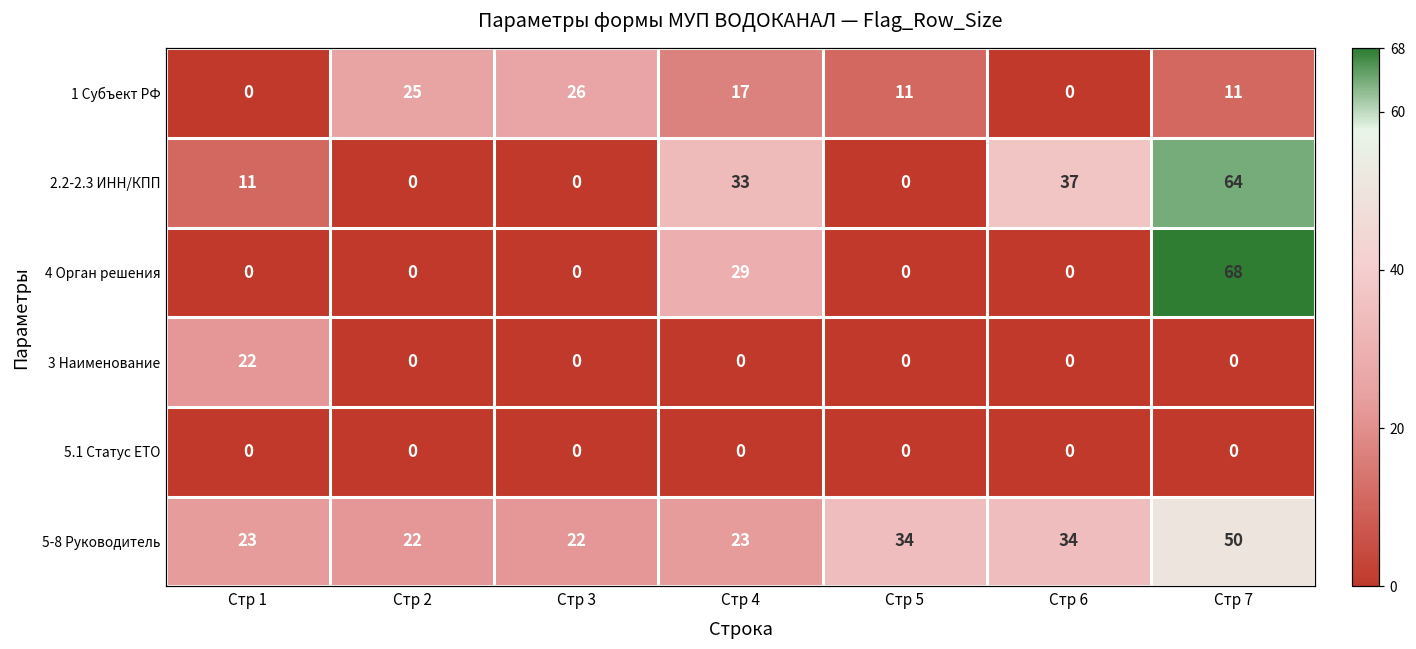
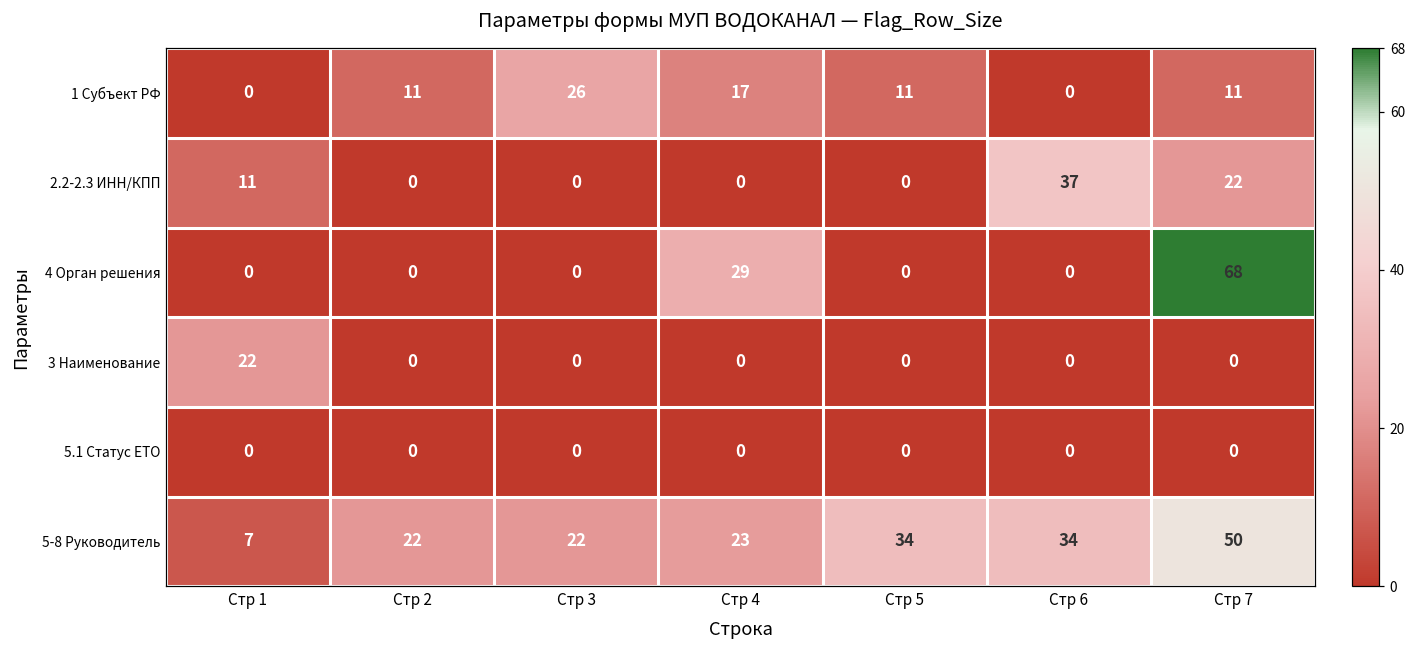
1 Субъект РФ, Стр 2: 25 -> 11
2.2-2.3 ИНН/КПП, Стр 4: 33 -> 0
2.2-2.3 ИНН/КПП, Стр 7: 64 -> 22
5-8 Руководитель, Стр 1: 23 -> 7
